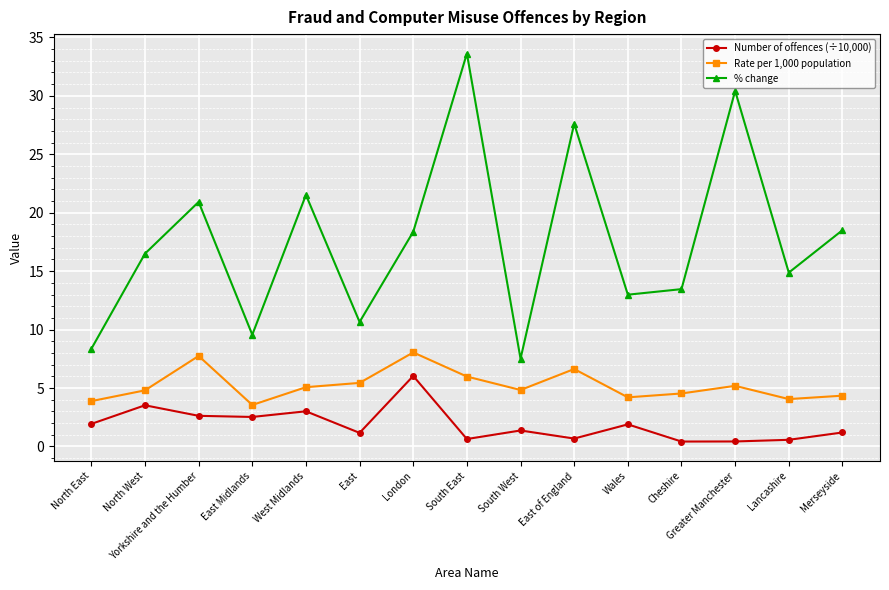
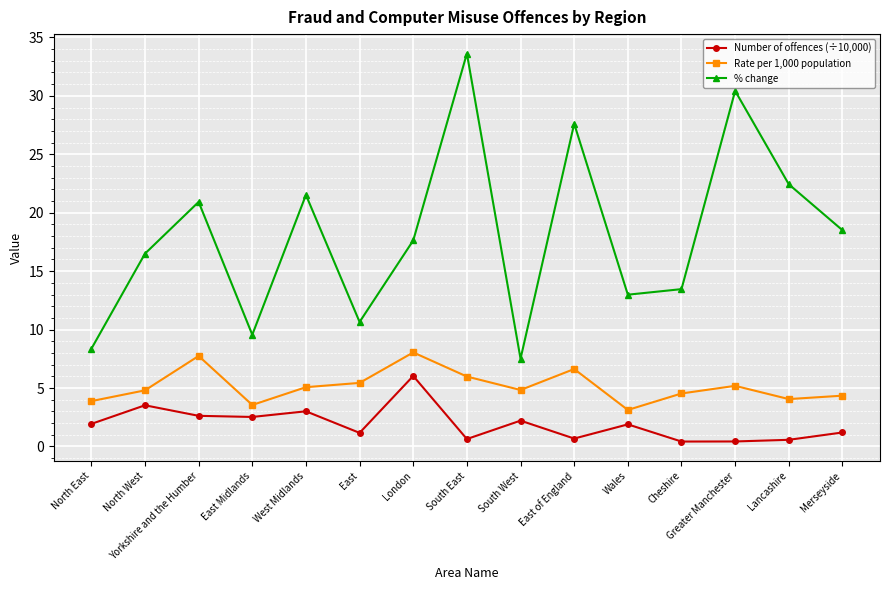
% change, London: 18.4 -> 17.6
Number of offences (÷10,000), South West: 1.4 -> 2.2
Rate per 1,000 population, Wales: 4.2 -> 3.1
% change, Lancashire: 14.9 -> 22.4
